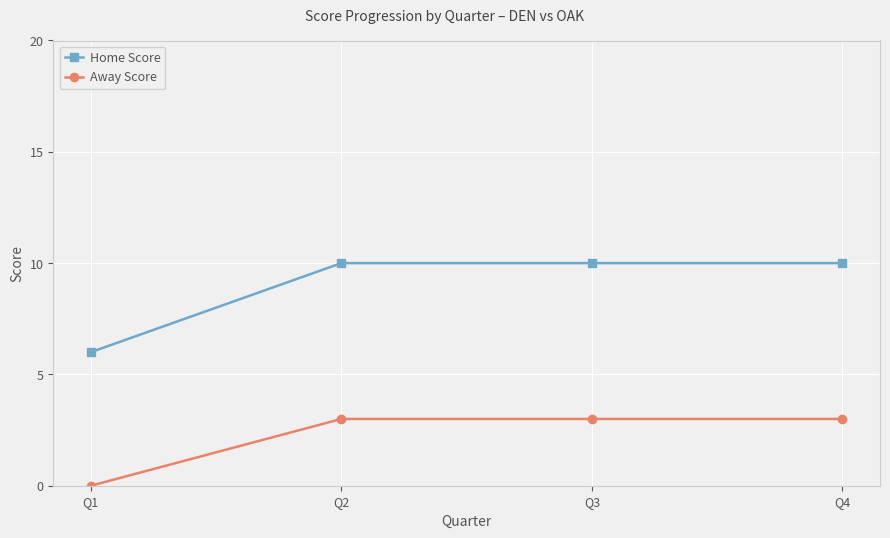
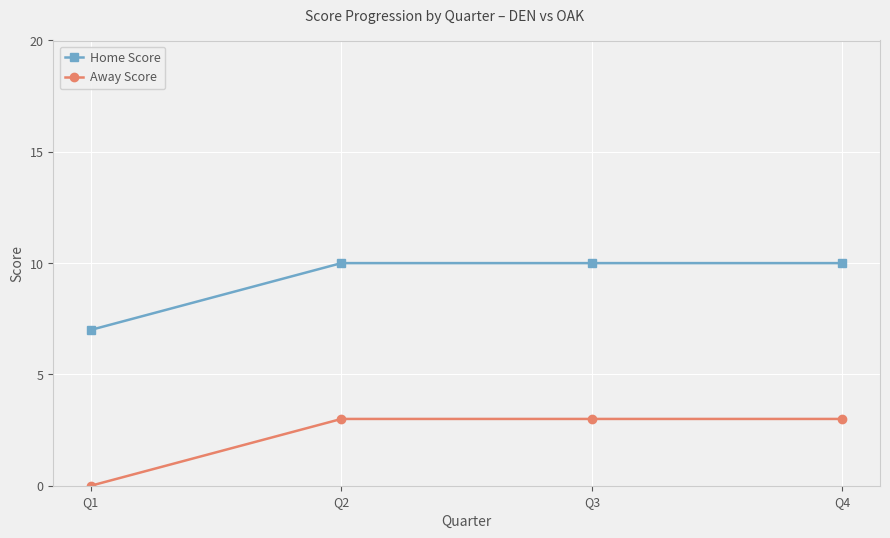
Home Score, Q1: 6 -> 7
